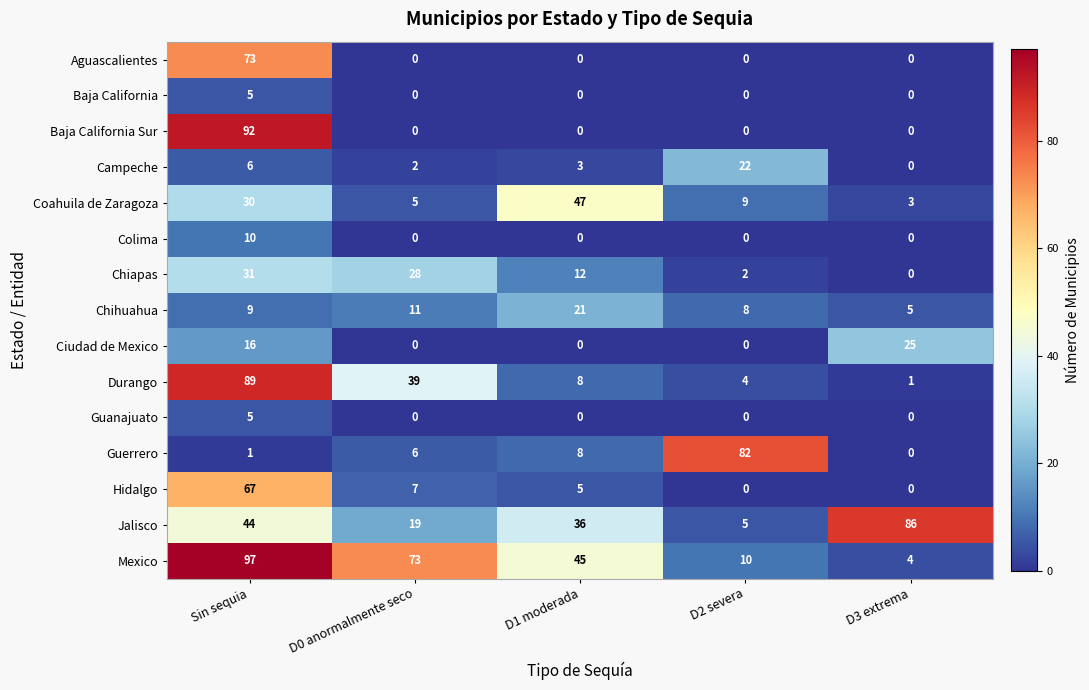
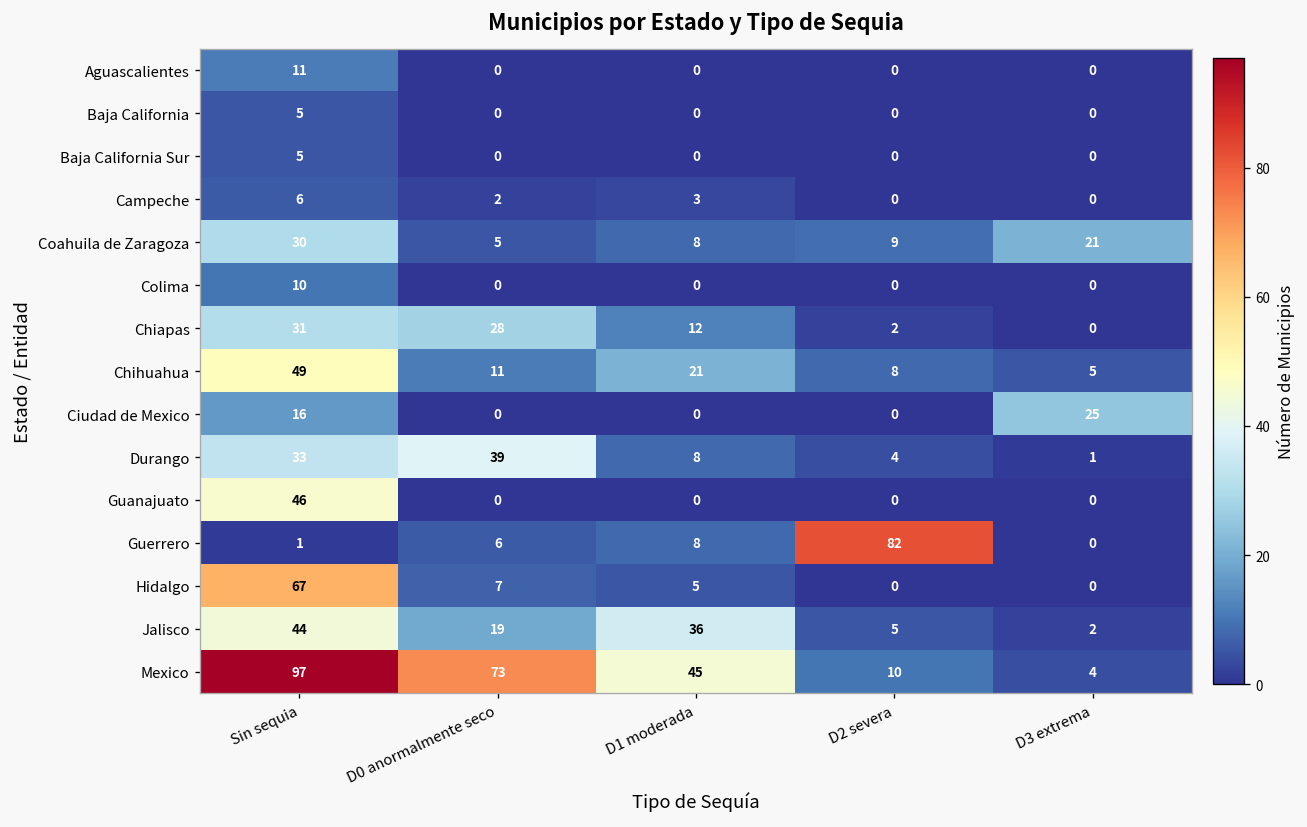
Aguascalientes, Sin sequia: 73 -> 11
Baja California Sur, Sin sequia: 92 -> 5
Campeche, D2 severa: 22 -> 0
Coahuila de Zaragoza, D1 moderada: 47 -> 8
Coahuila de Zaragoza, D3 extrema: 3 -> 21
Chihuahua, Sin sequia: 9 -> 49
Durango, Sin sequia: 89 -> 33
Guanajuato, Sin sequia: 5 -> 46
Jalisco, D3 extrema: 86 -> 2
